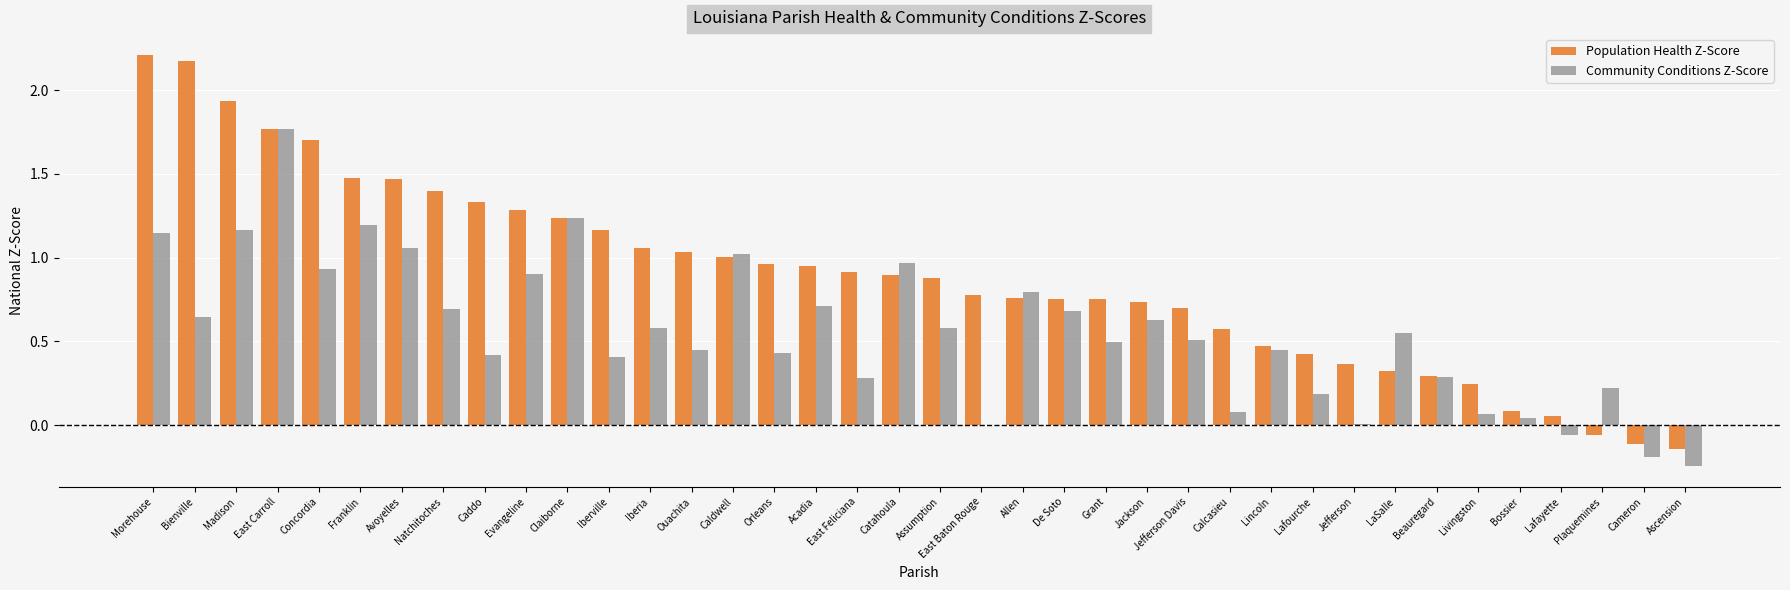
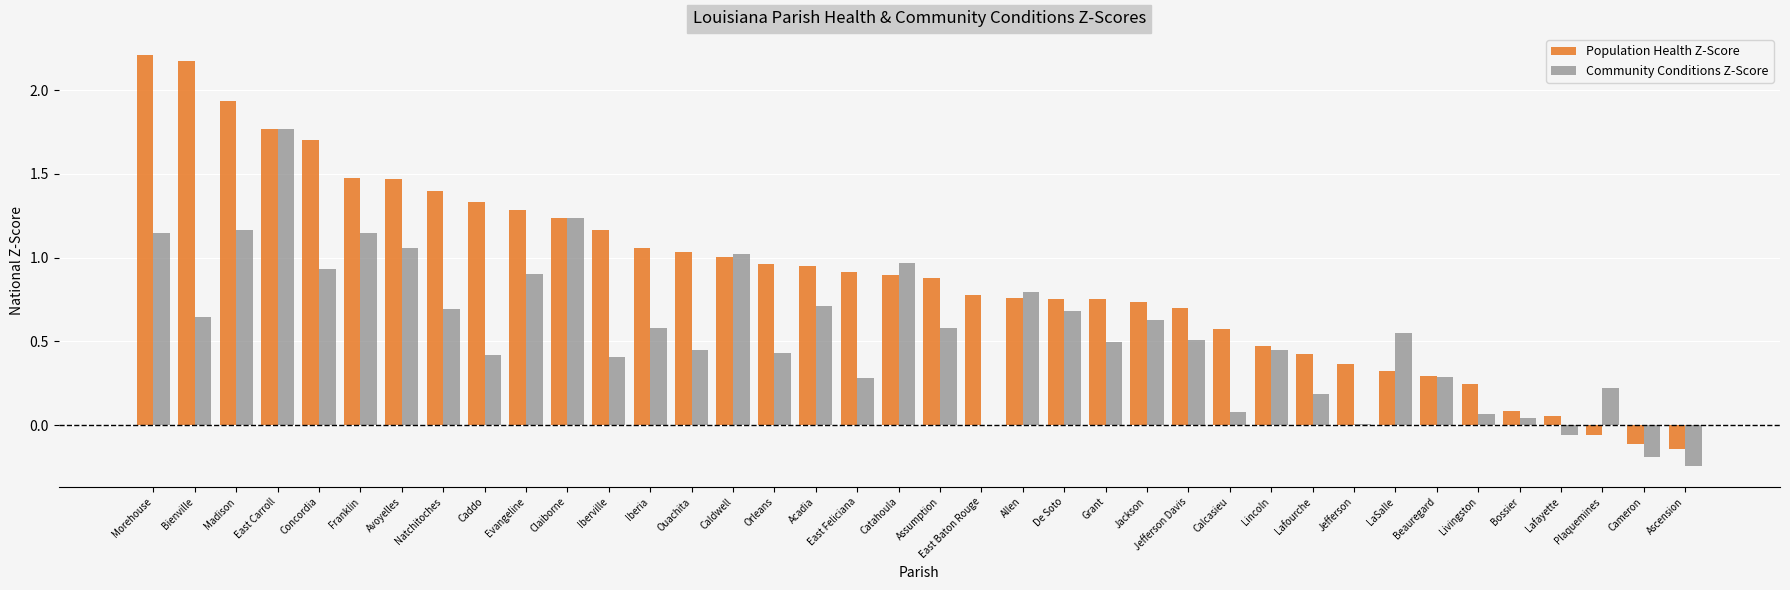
Community Conditions Z-Score, Franklin: 1.19 -> 1.14
